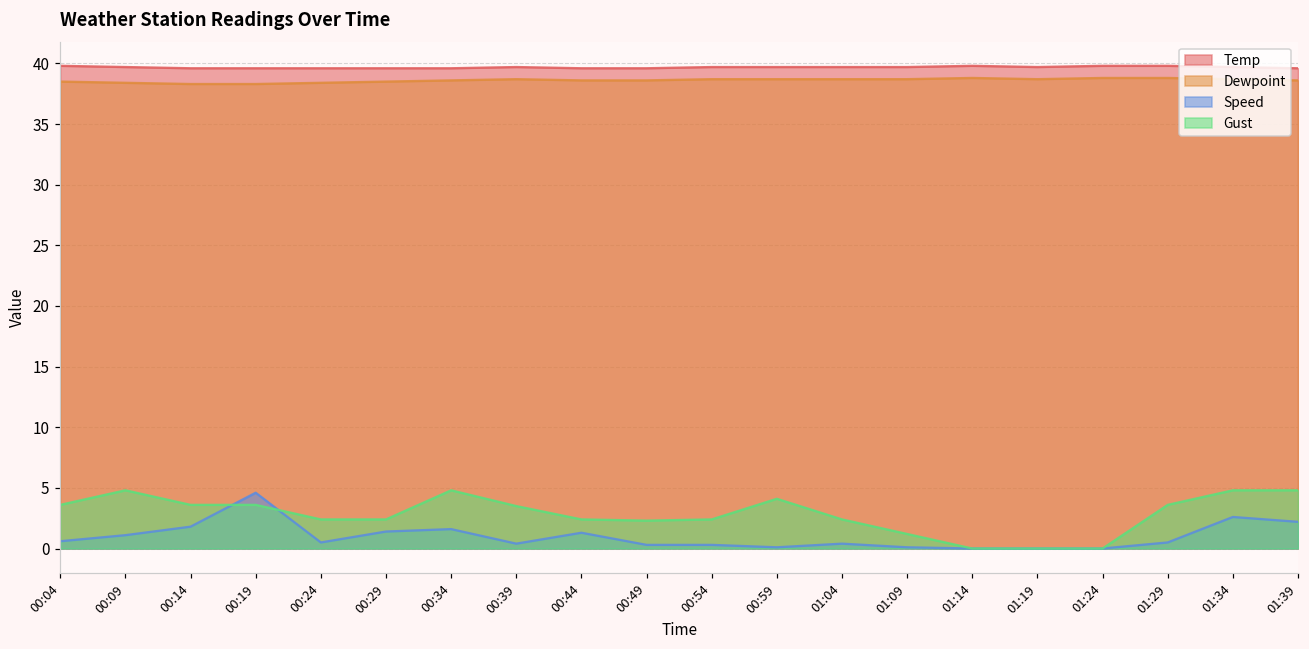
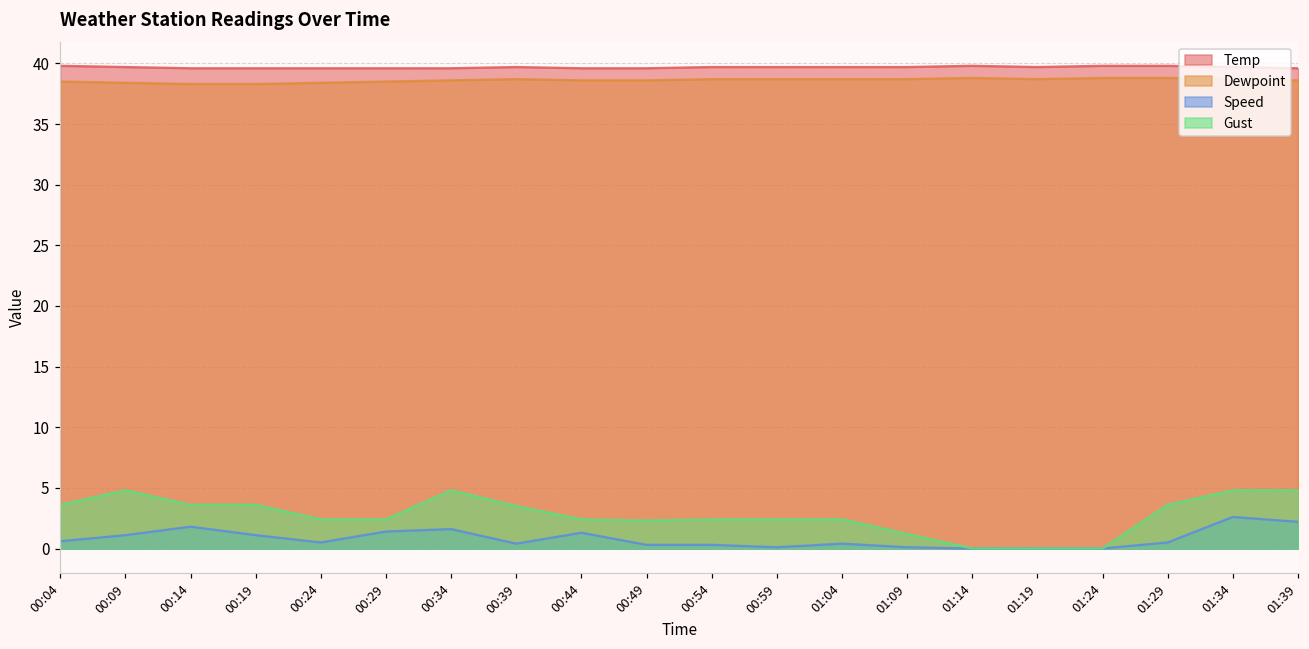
Speed, 00:19: 4.6 -> 1.1
Gust, 00:59: 4.1 -> 2.4
